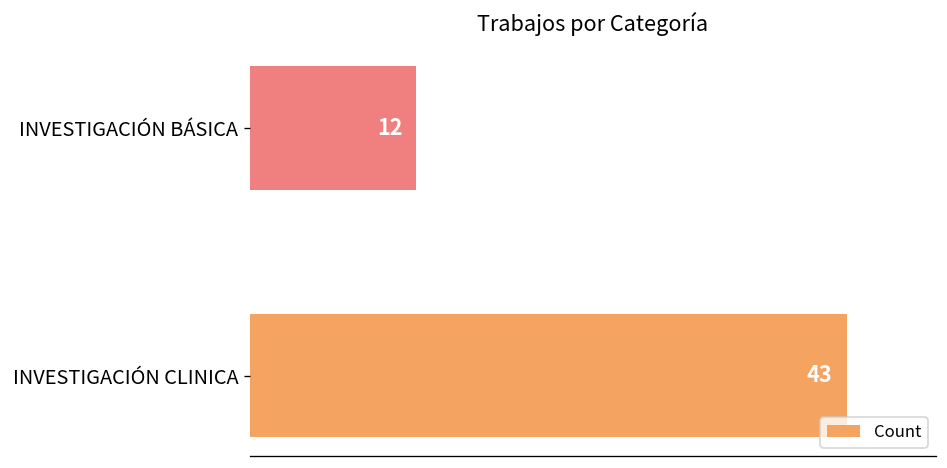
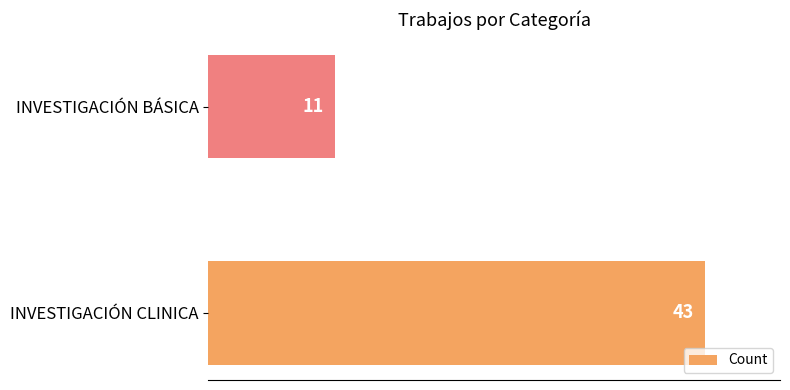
INVESTIGACIÓN BÁSICA: 12 -> 11
